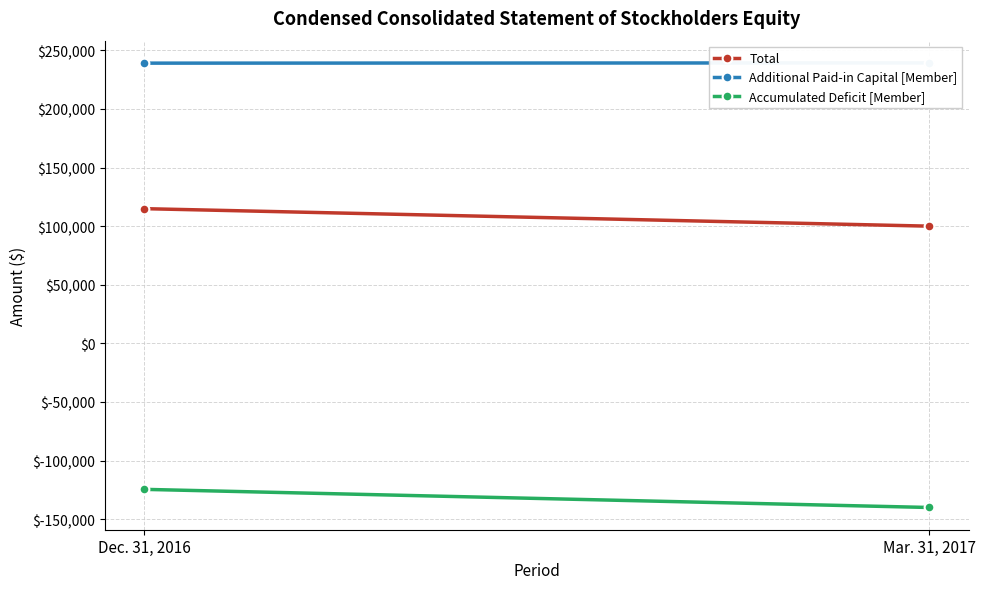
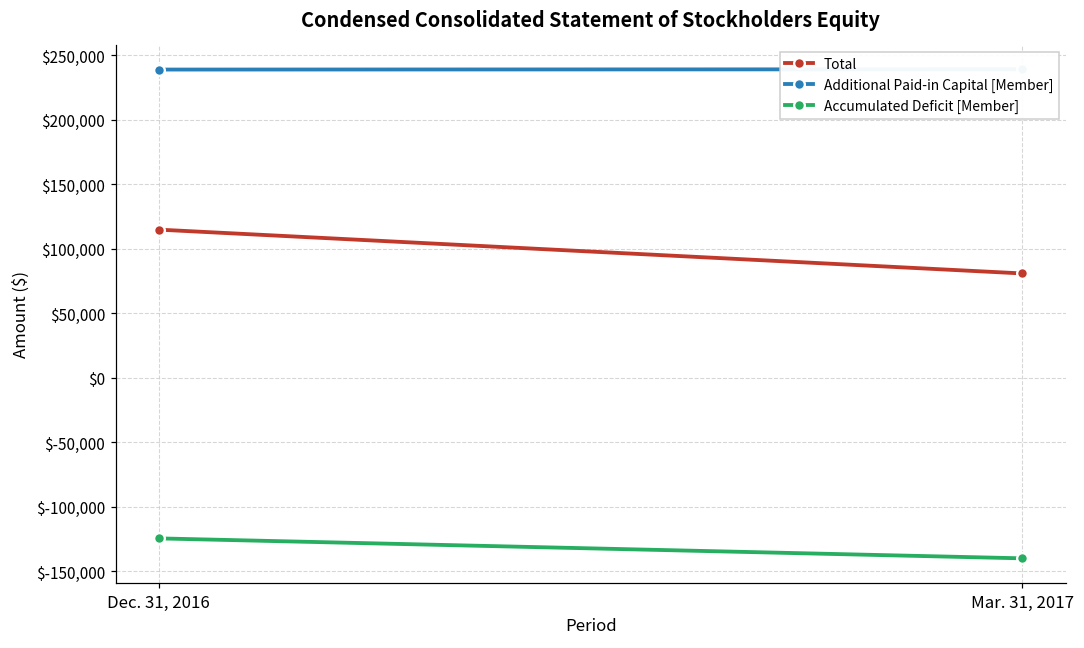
Total, Mar. 31, 2017: $100,000 -> $81,000
